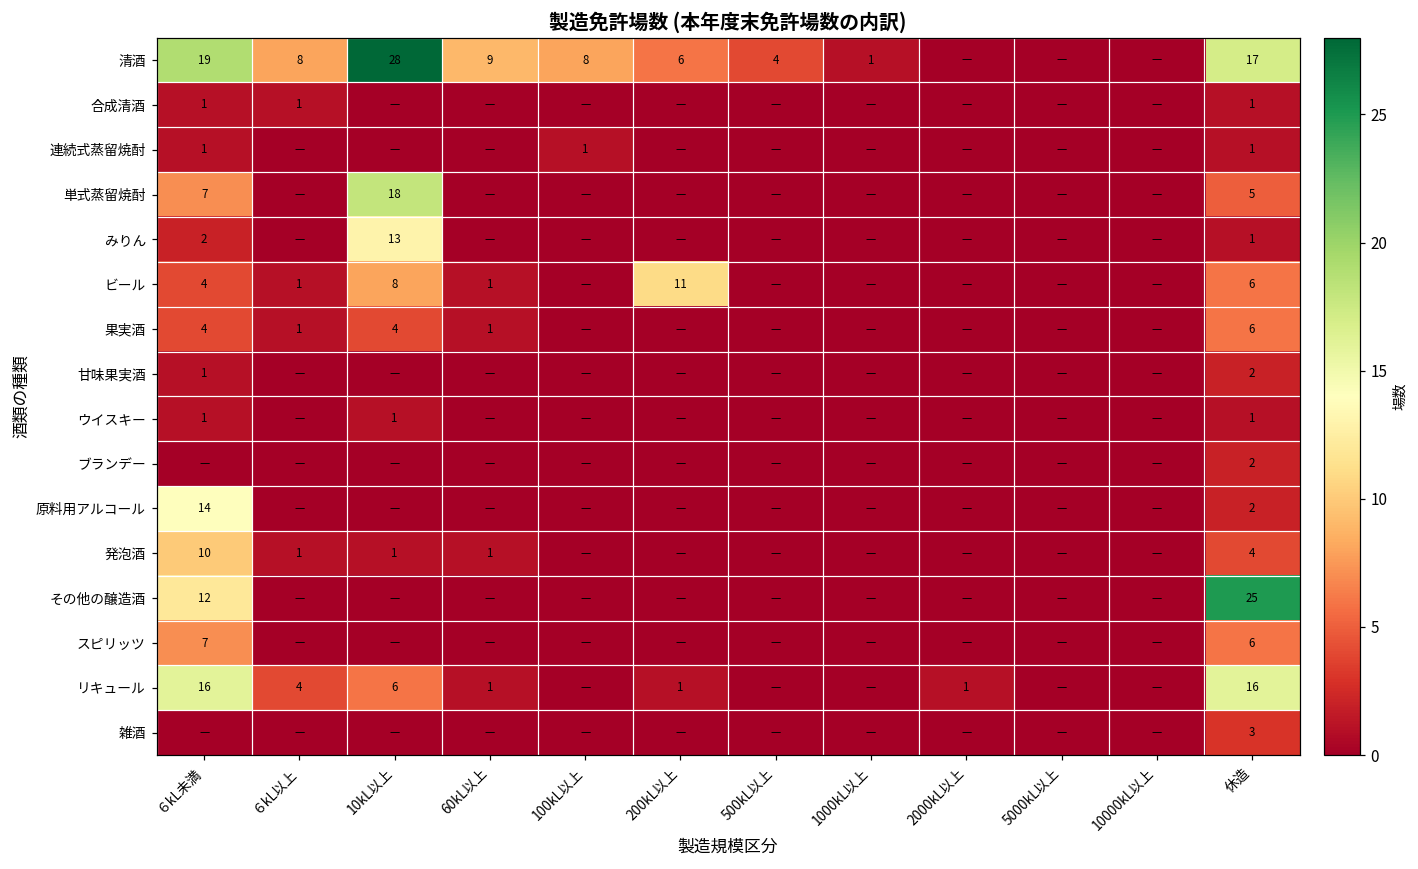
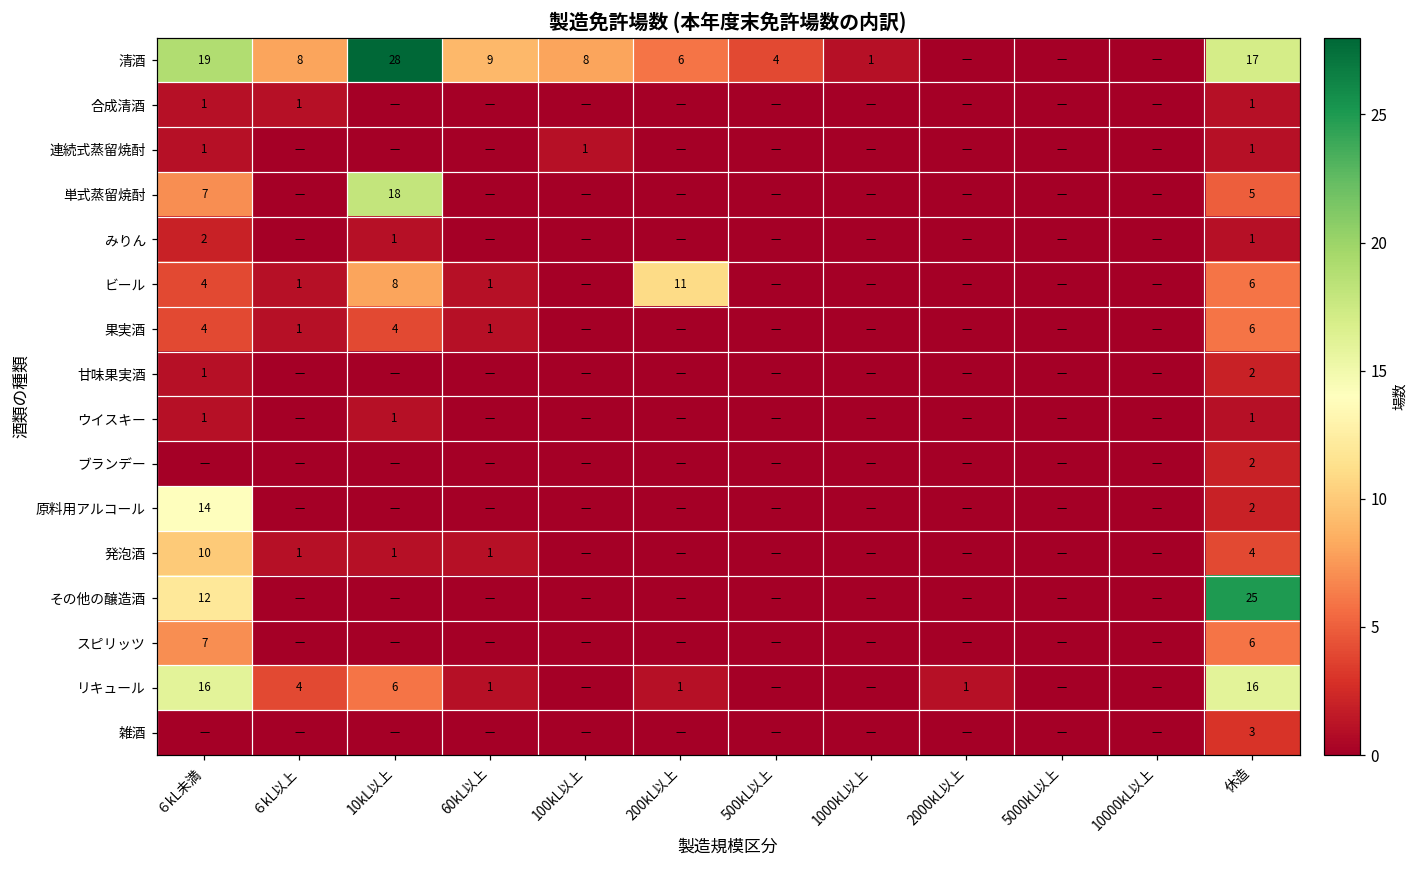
みりん, 10kL以上: 13 -> 1
